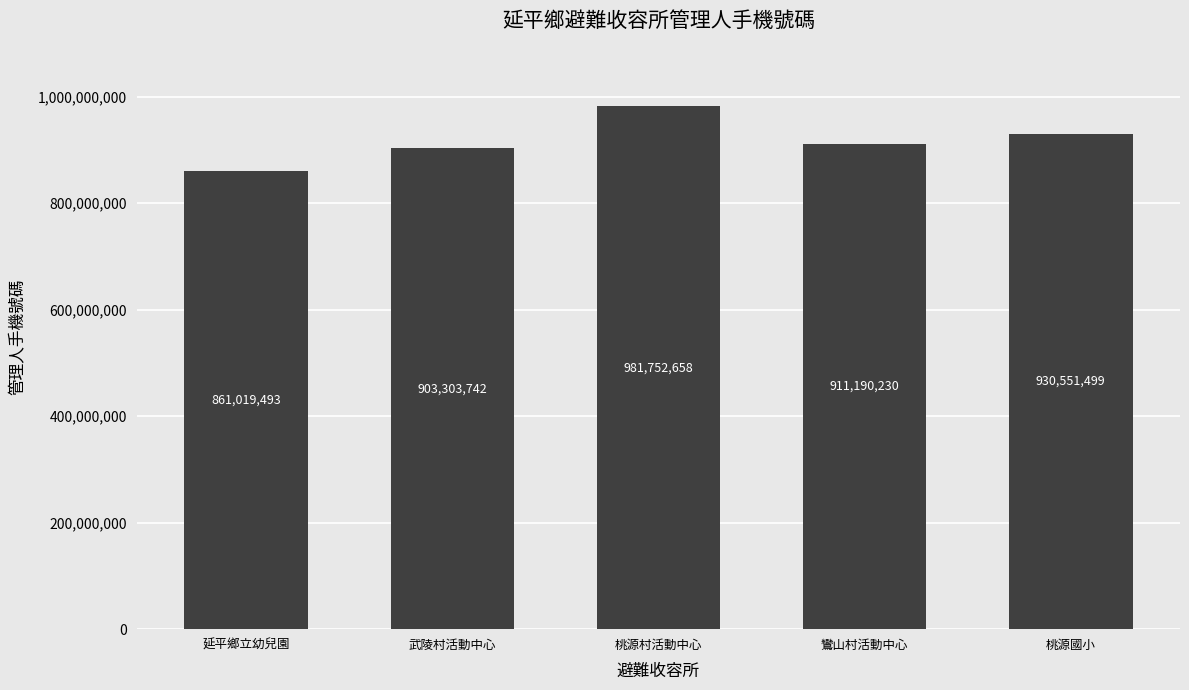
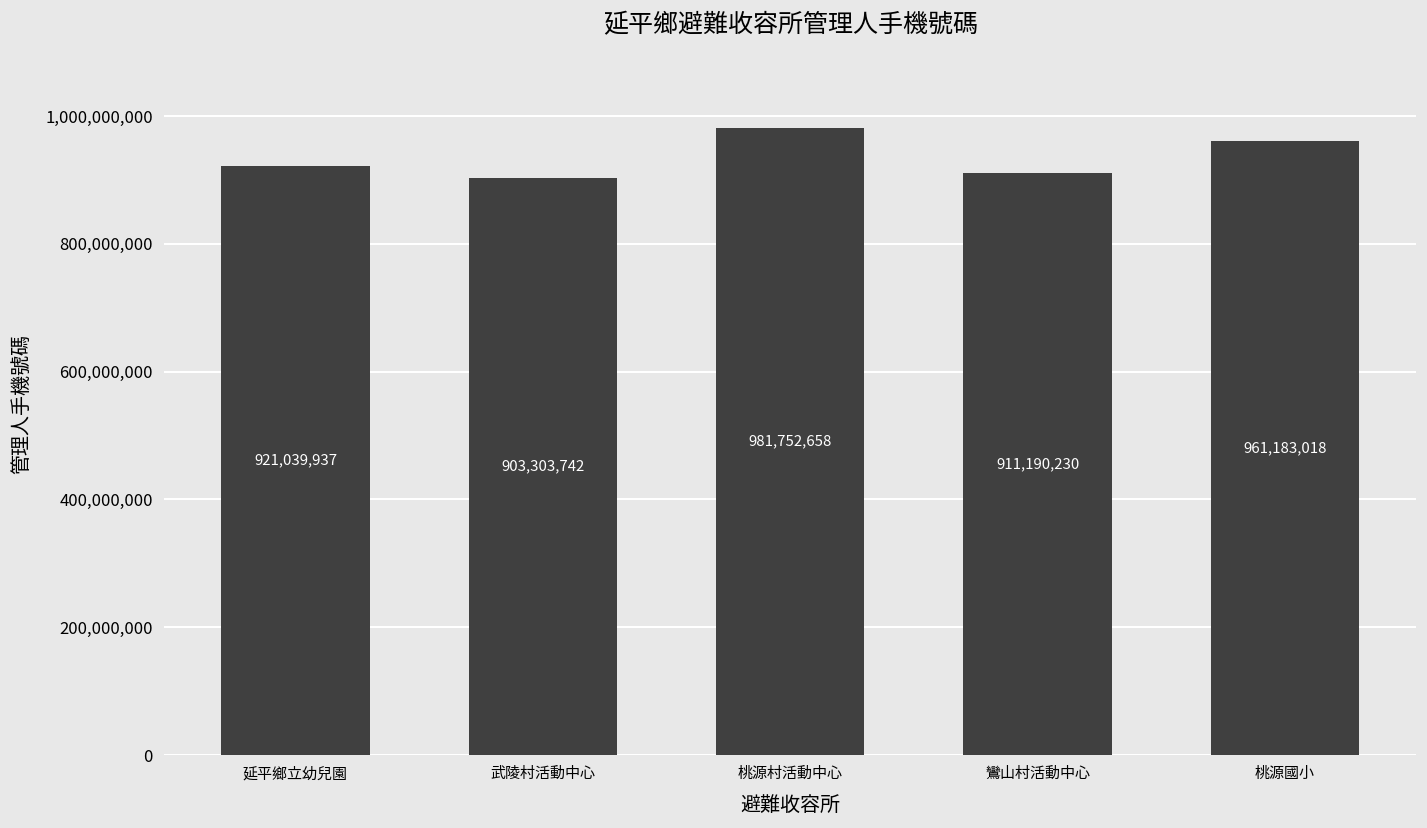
延平鄉立幼兒園: 861,019,493 -> 921,039,937
桃源國小: 930,551,499 -> 961,183,018
